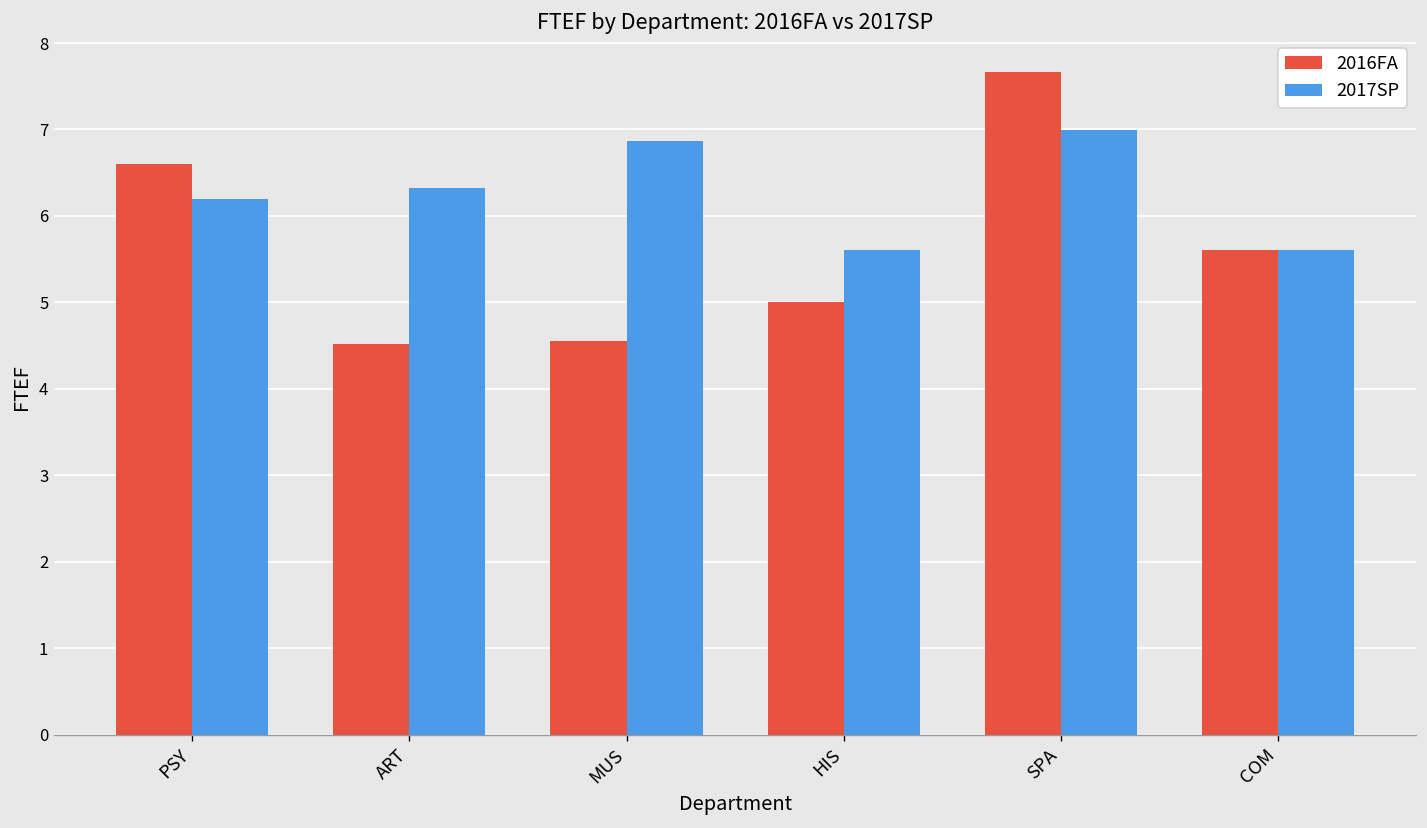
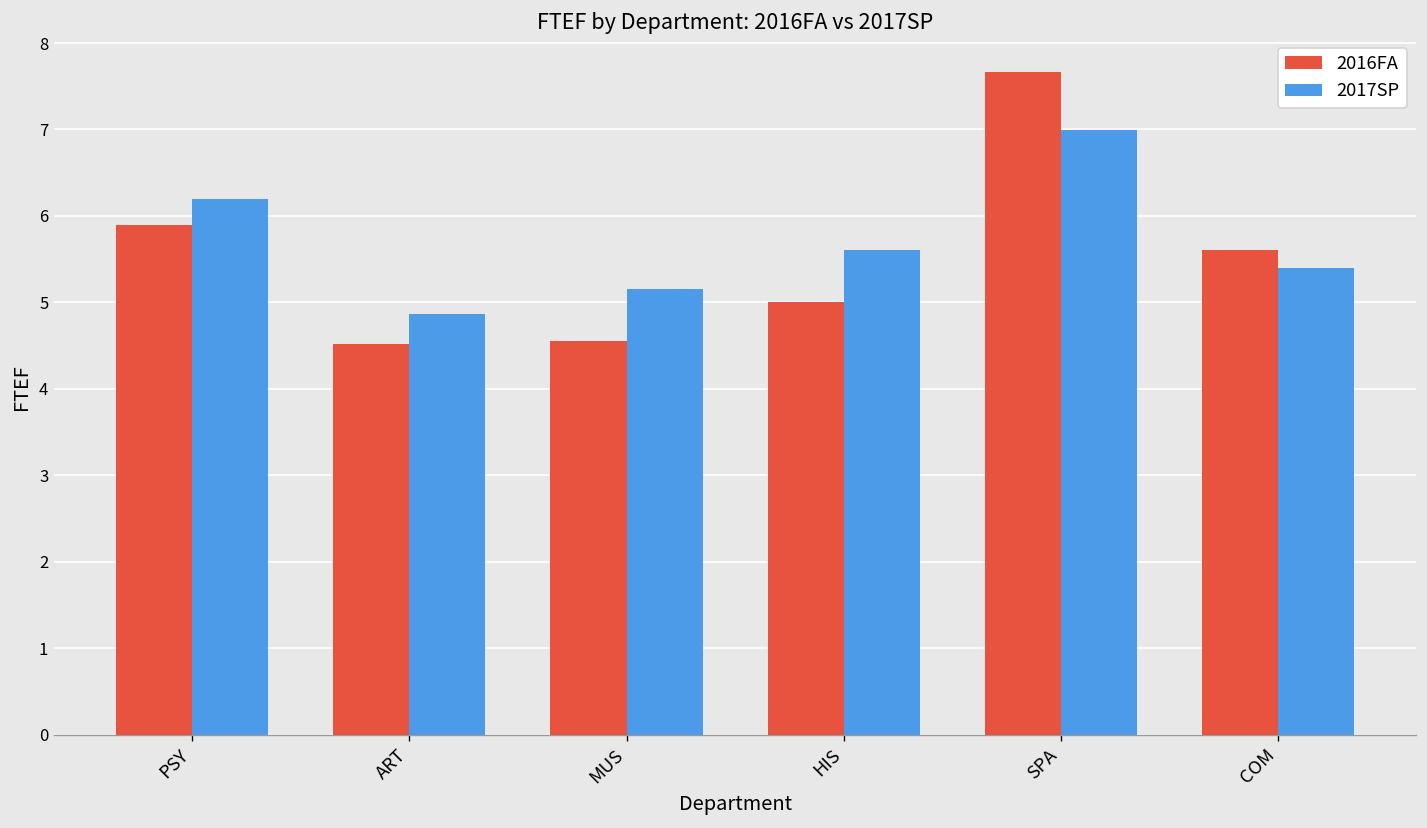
2016FA, PSY: 6.6 -> 5.9
2017SP, ART: 6.3 -> 4.9
2017SP, MUS: 6.9 -> 5.2
2017SP, COM: 5.6 -> 5.4
